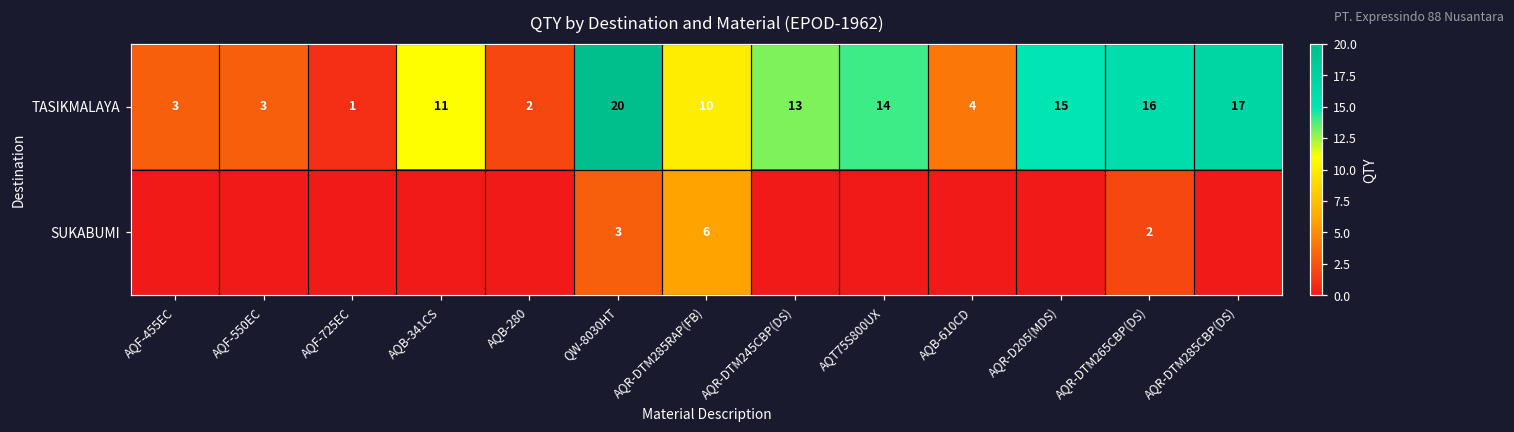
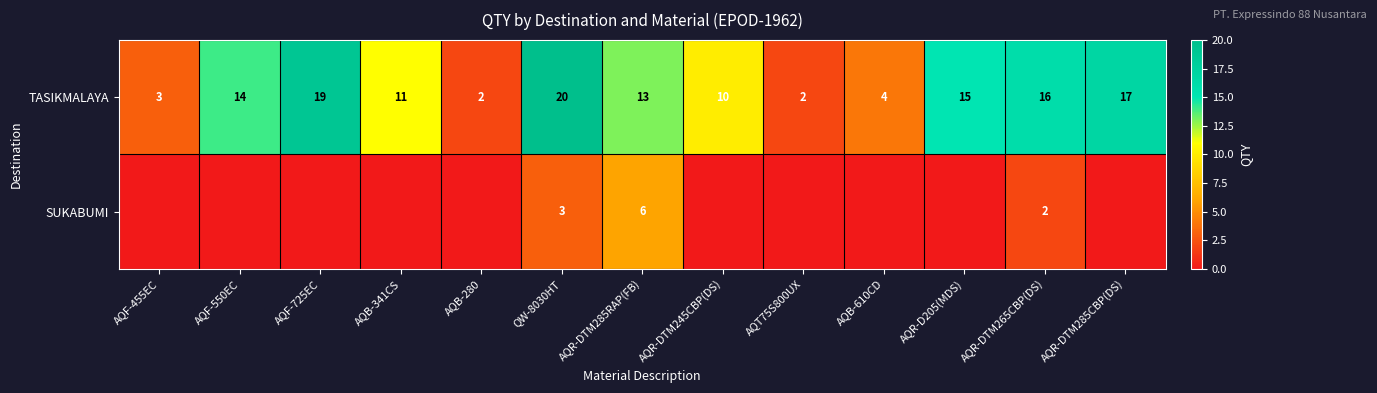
TASIKMALAYA, AQF-550EC: 3 -> 14
TASIKMALAYA, AQF-725EC: 1 -> 19
TASIKMALAYA, AQR-DTM285RAP(FB): 10 -> 13
TASIKMALAYA, AQR-DTM245CBP(DS): 13 -> 10
TASIKMALAYA, AQT75S800UX: 14 -> 2
